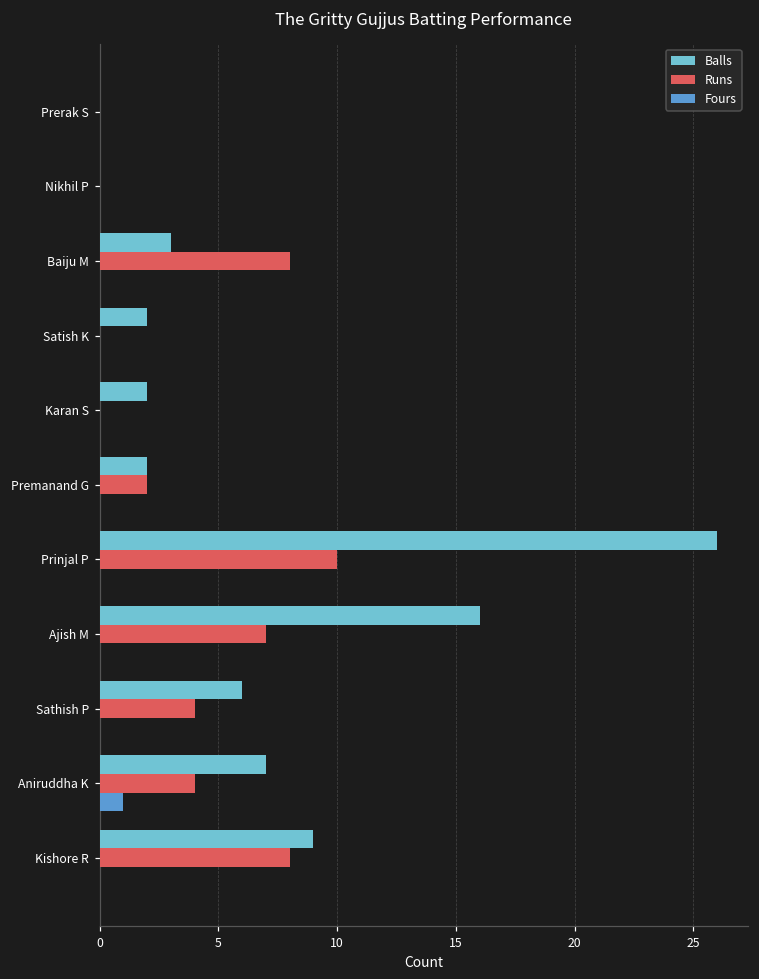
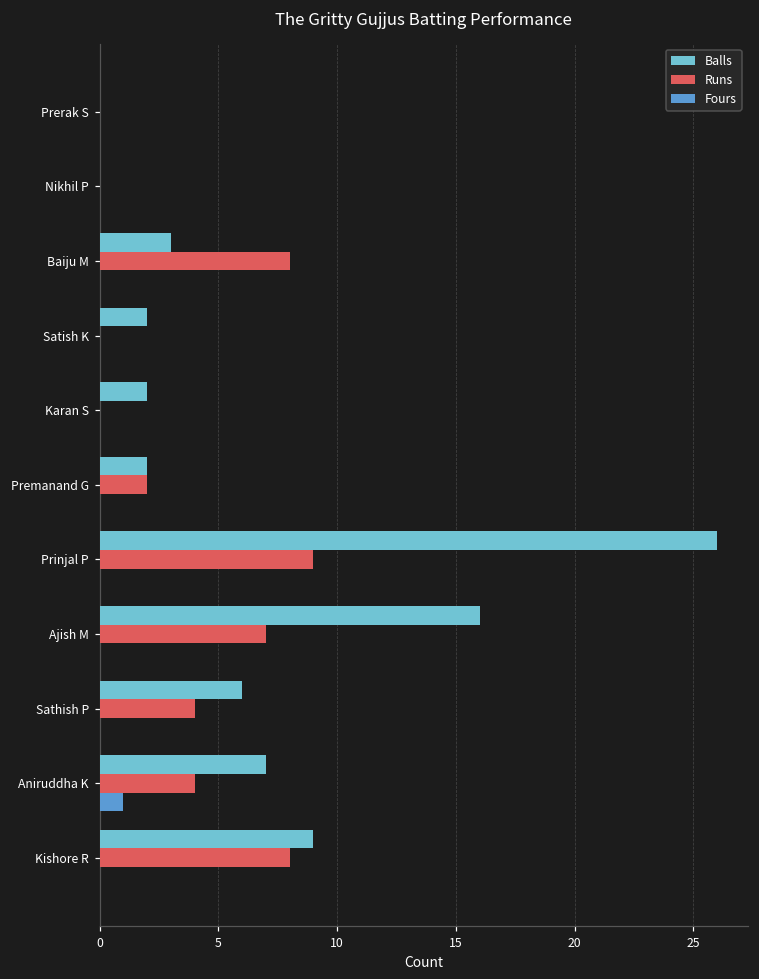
Runs, Prinjal P: 10 -> 9
